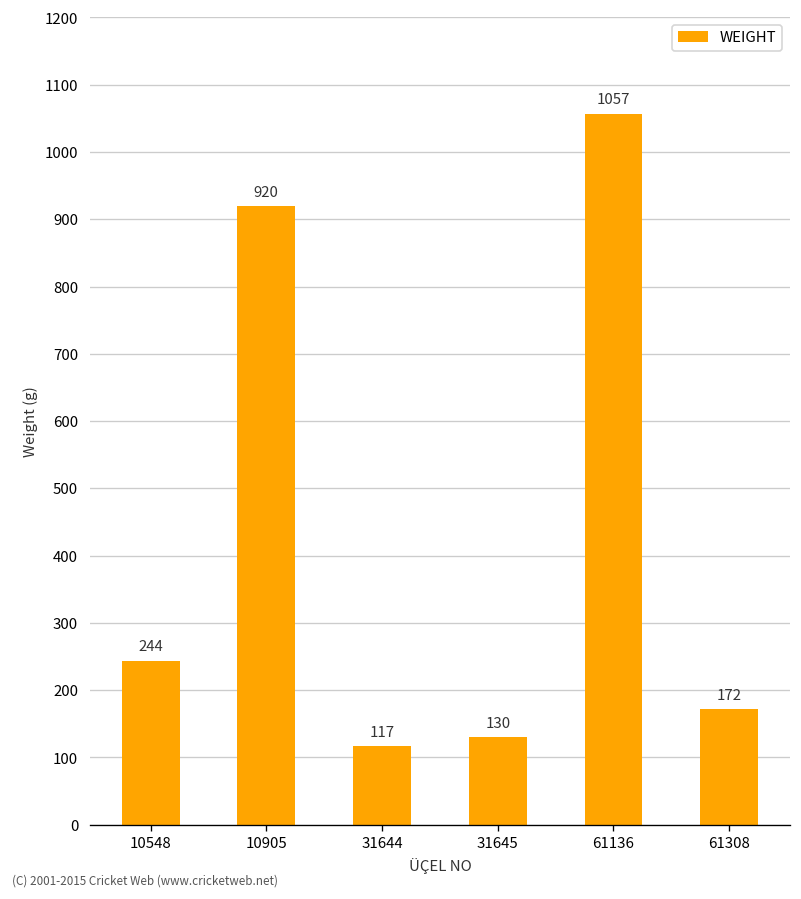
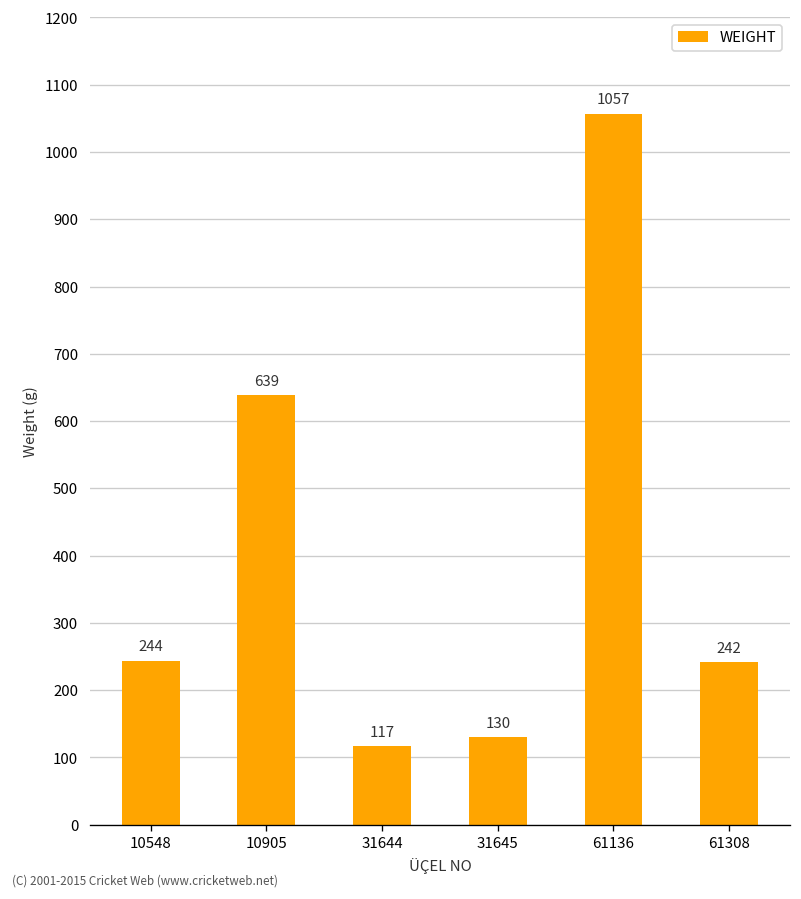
10905: 920 -> 639
61308: 172 -> 242
